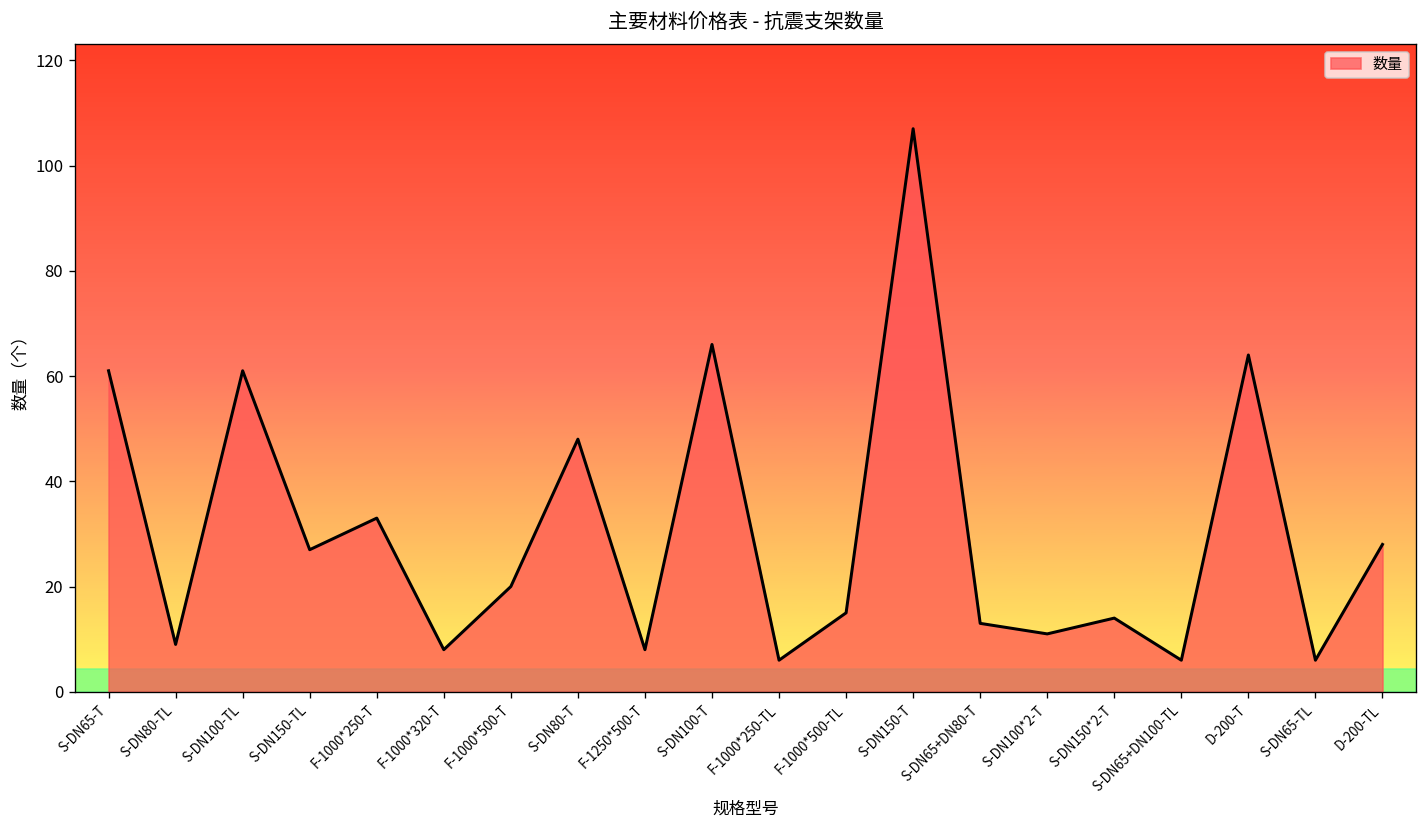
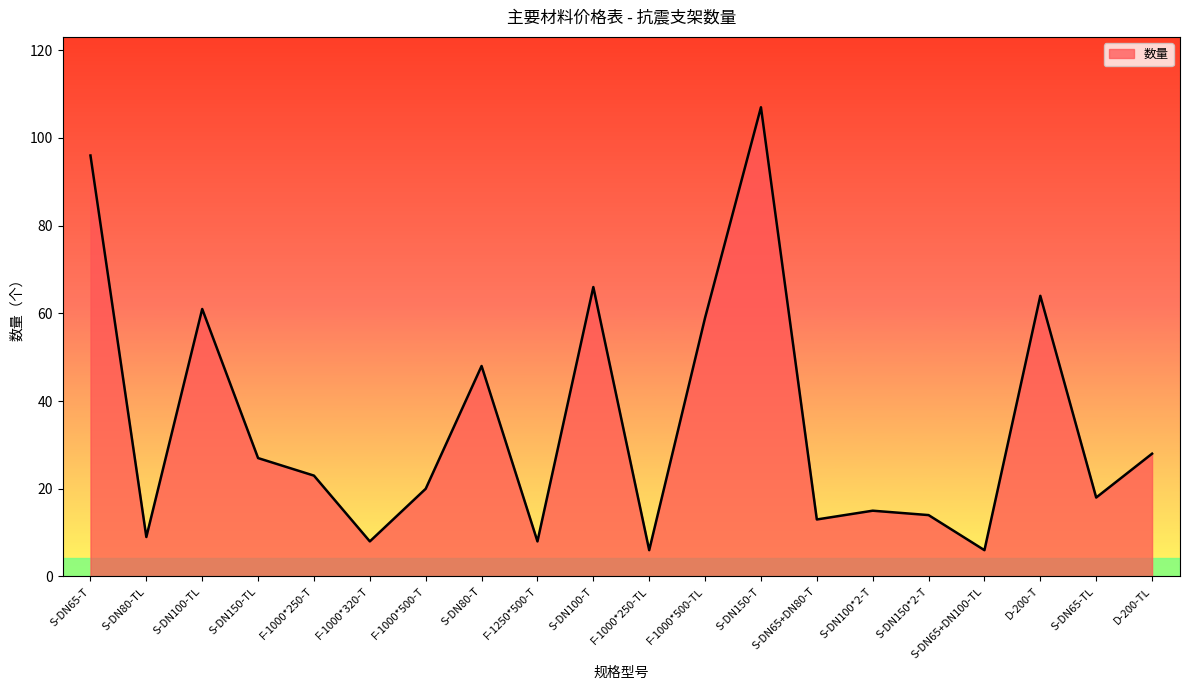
S-DN65-T: 61 -> 96
F-1000*250-T: 33 -> 23
F-1000*500-TL: 15 -> 59
S-DN100*2-T: 11 -> 15
S-DN65-TL: 6 -> 18
